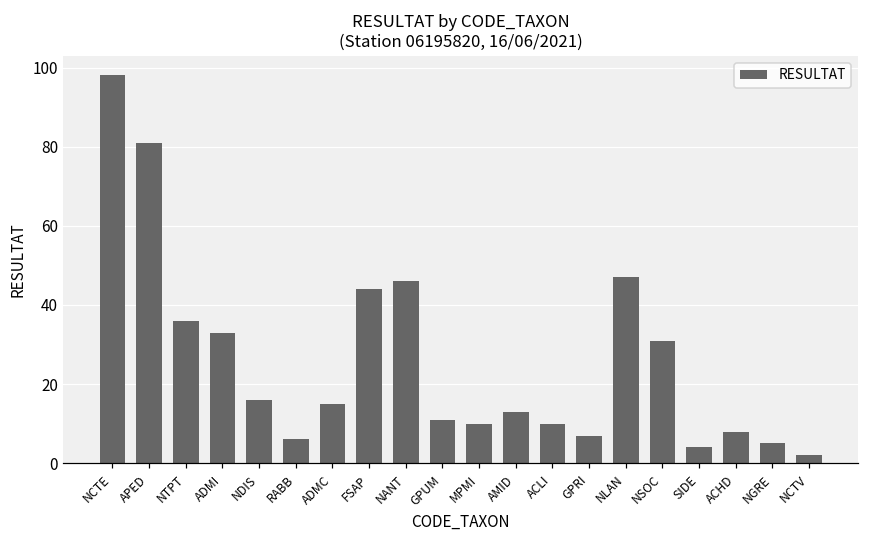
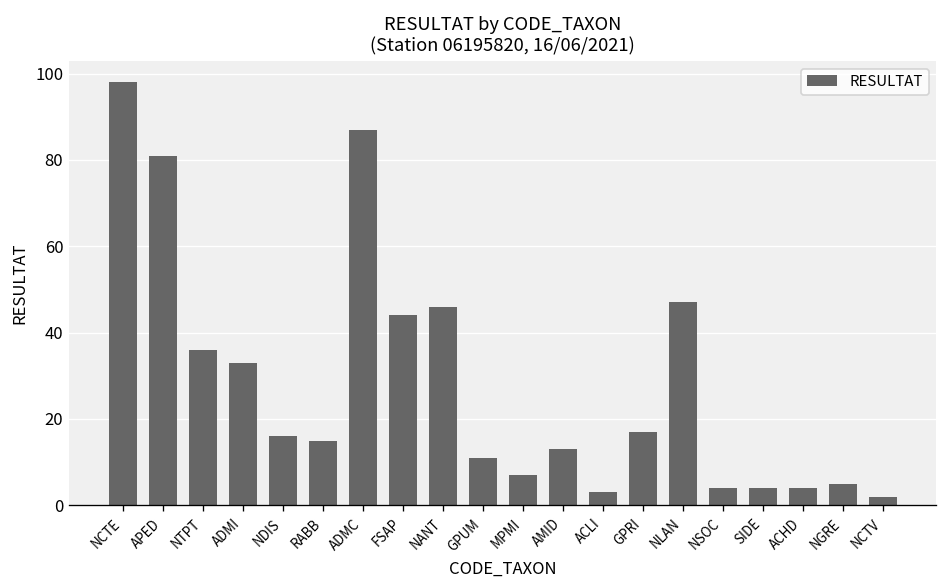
RABB: 6 -> 15
ADMC: 15 -> 87
MPMI: 10 -> 7
ACLI: 10 -> 3
GPRI: 7 -> 17
NSOC: 31 -> 4
ACHD: 8 -> 4
